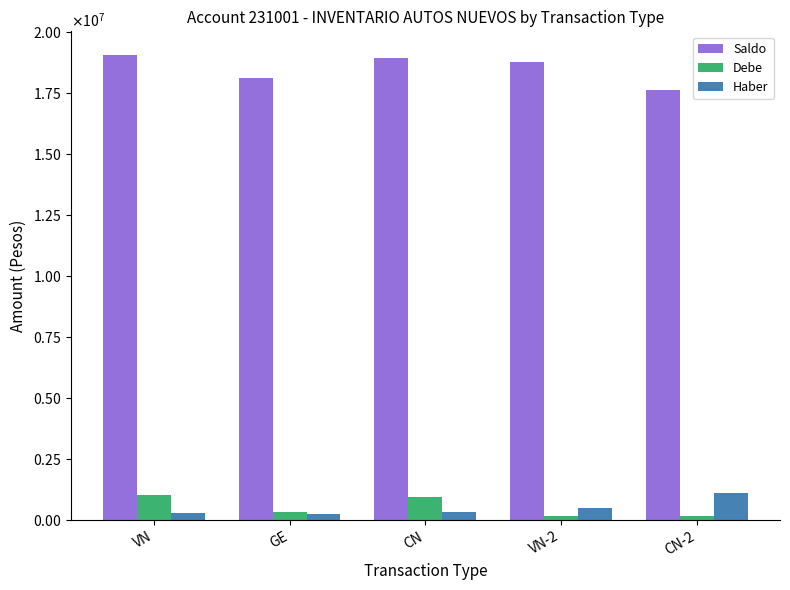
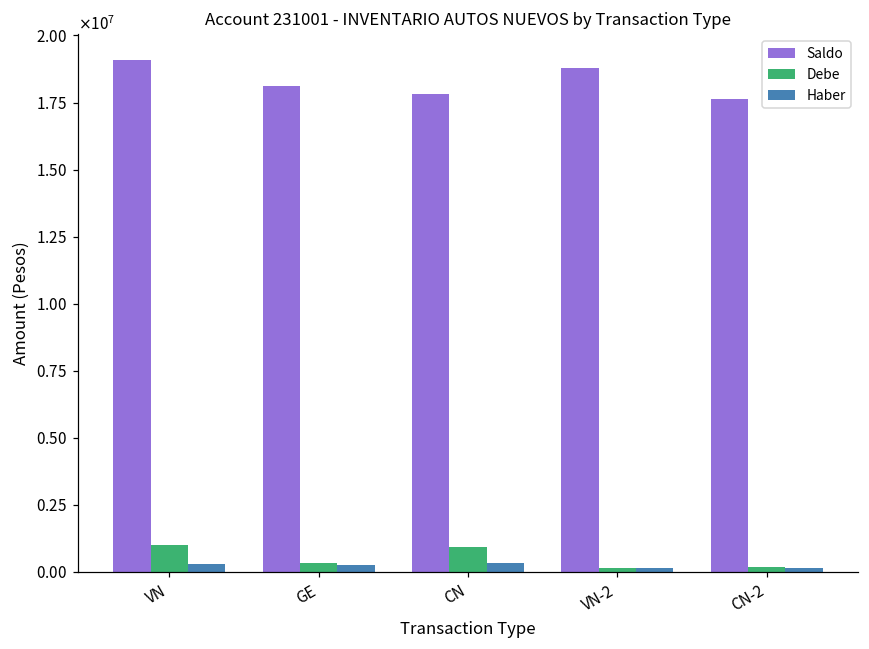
Saldo, CN: 18900000 -> 17800000
Haber, VN-2: 500000 -> 100000
Haber, CN-2: 1100000 -> 200000
